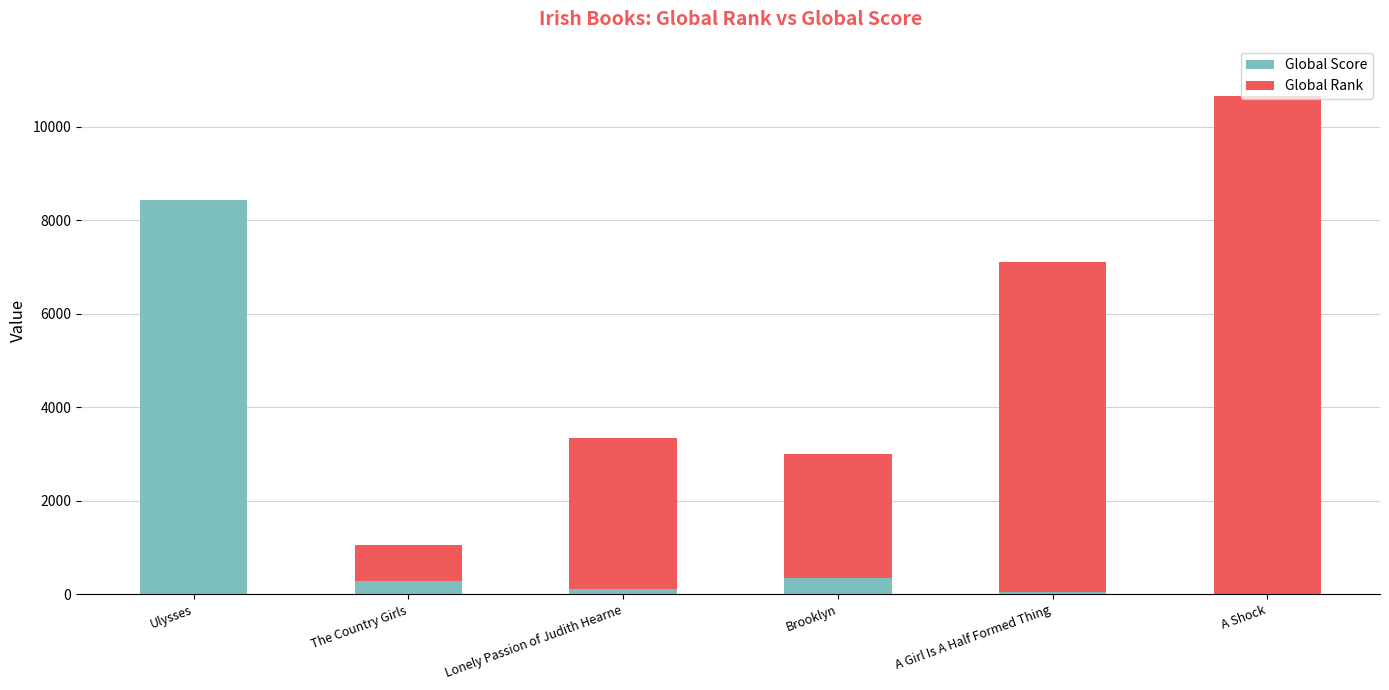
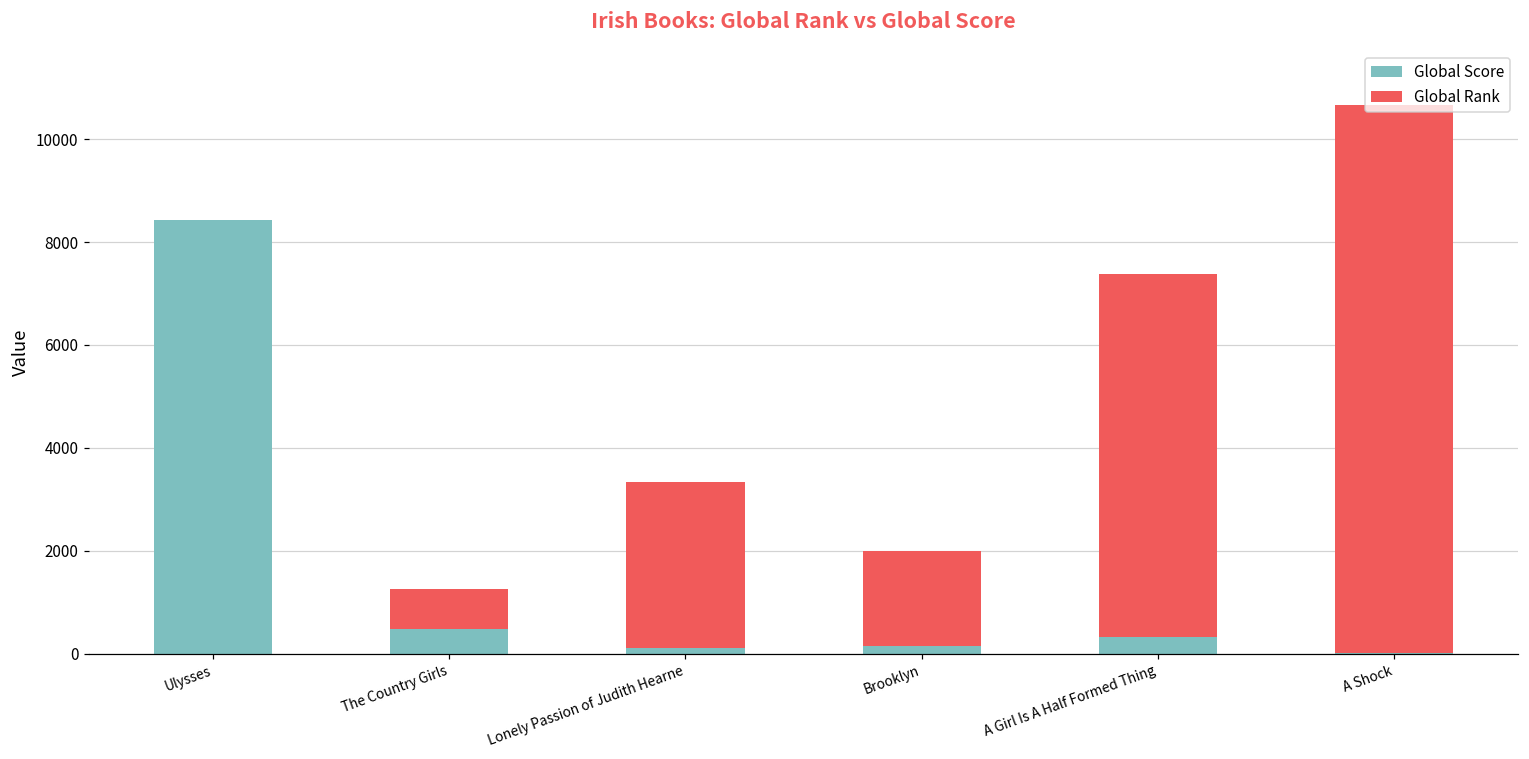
Global Score, The Country Girls: 300 -> 500
Global Score, Brooklyn: 400 -> 100
Global Rank, Brooklyn: 2600 -> 1900
Global Score, A Girl Is A Half Formed Thing: 0 -> 300
